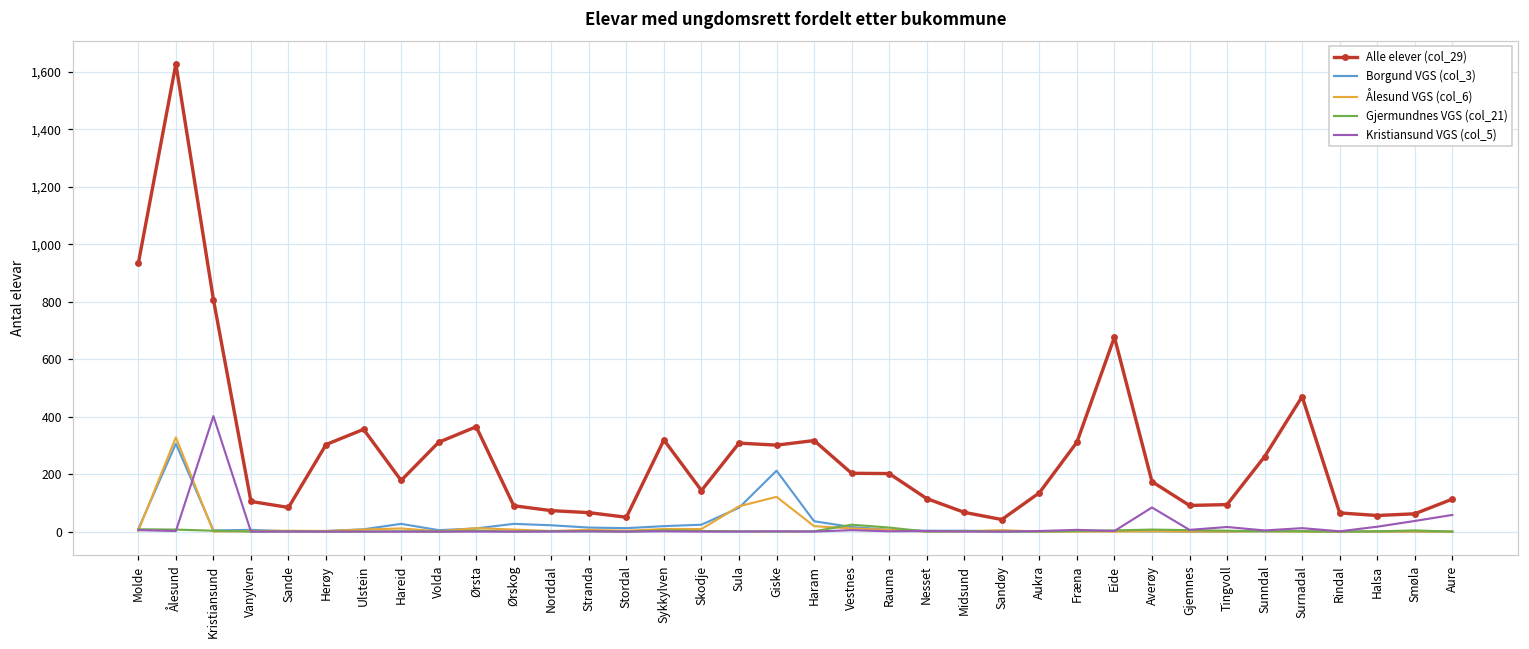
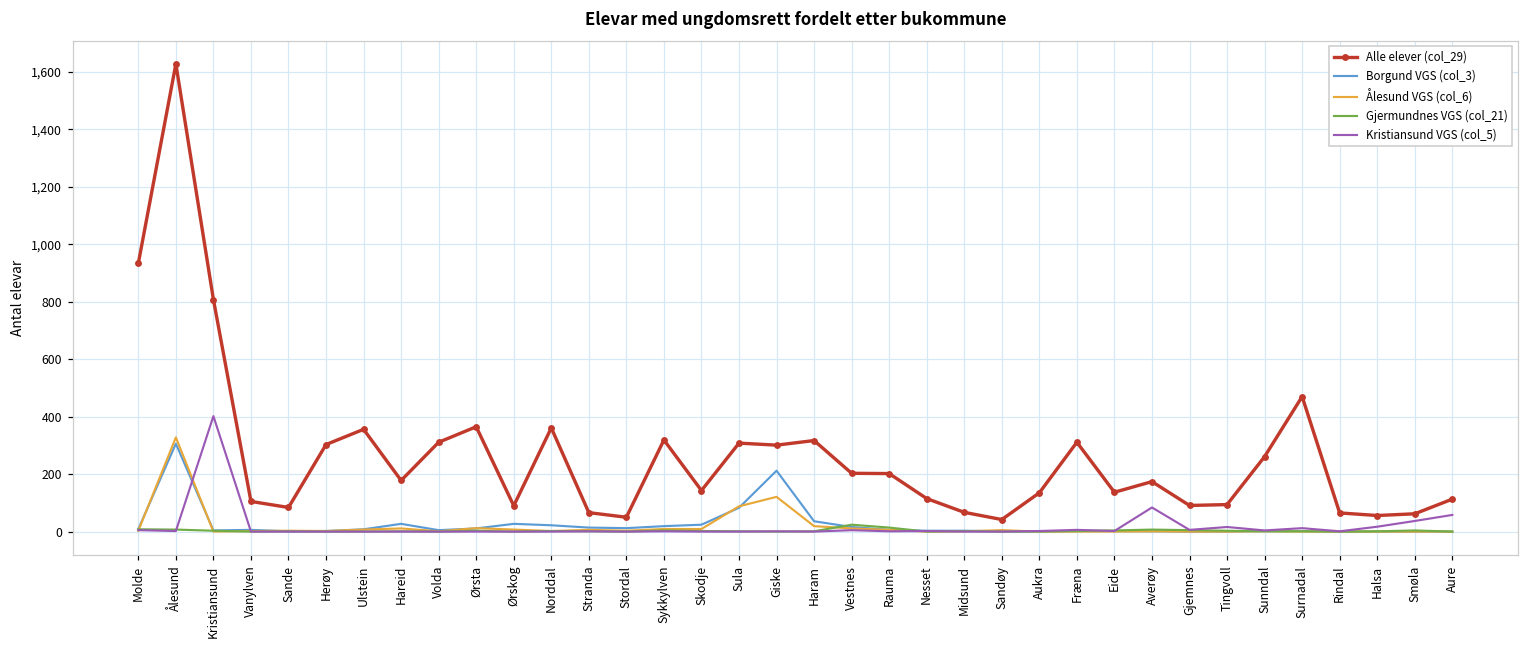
Alle elever (col_29), Norddal: 70 -> 360
Alle elever (col_29), Eide: 680 -> 140
